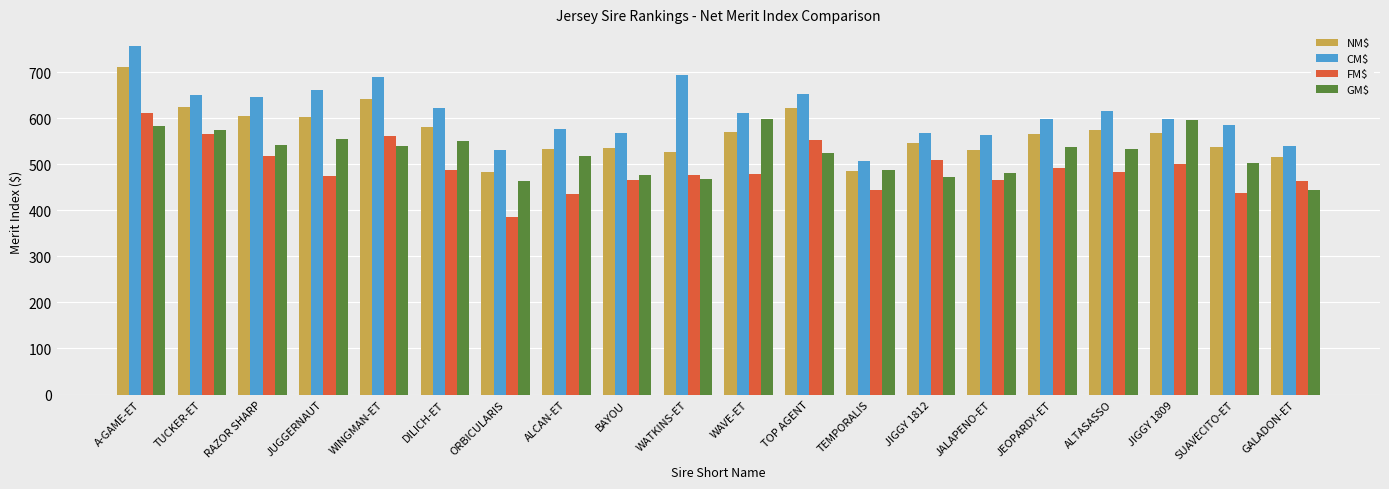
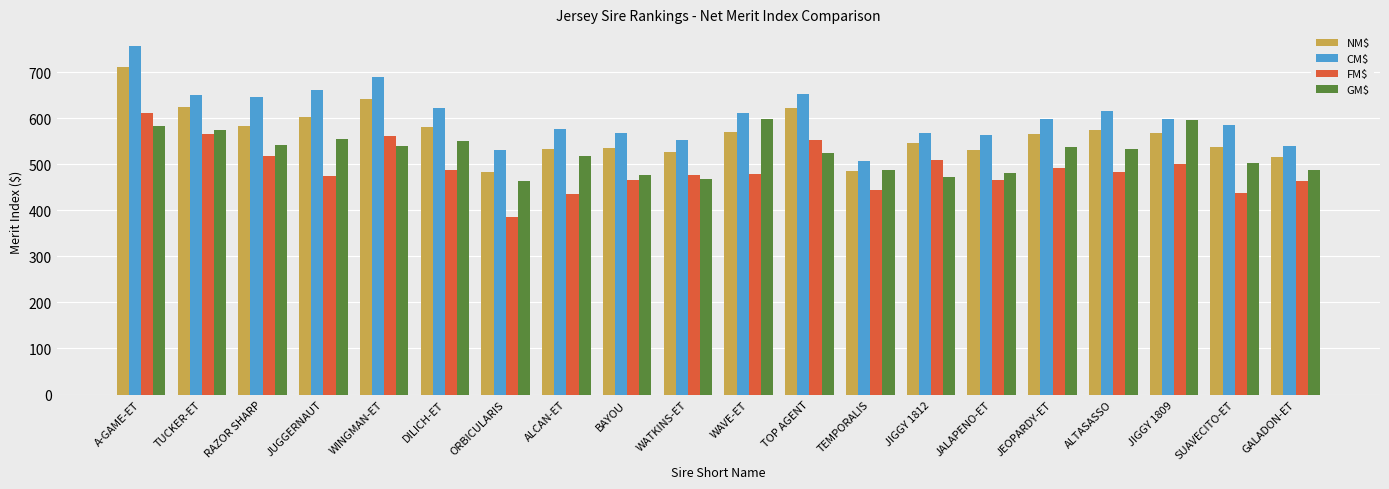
NM$, RAZOR SHARP: 600 -> 580
CM$, WATKINS-ET: 690 -> 550
GM$, GALADON-ET: 450 -> 490
